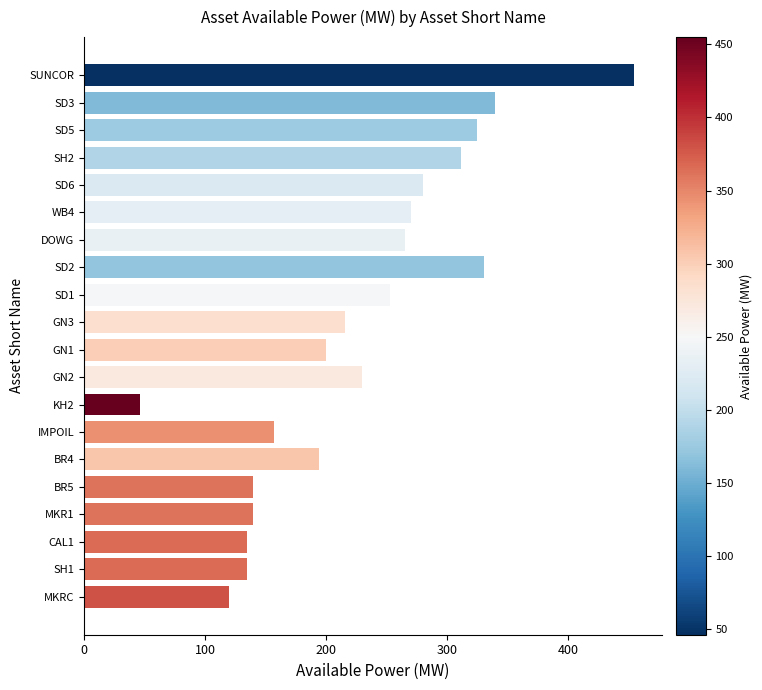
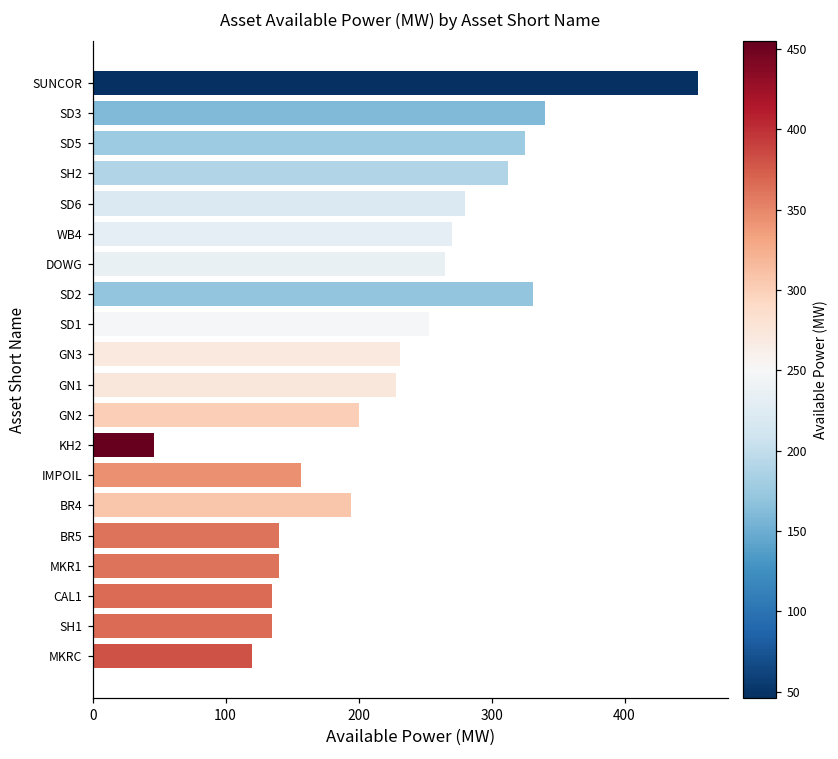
GN3: 216 -> 231
GN1: 200 -> 228
GN2: 230 -> 200
